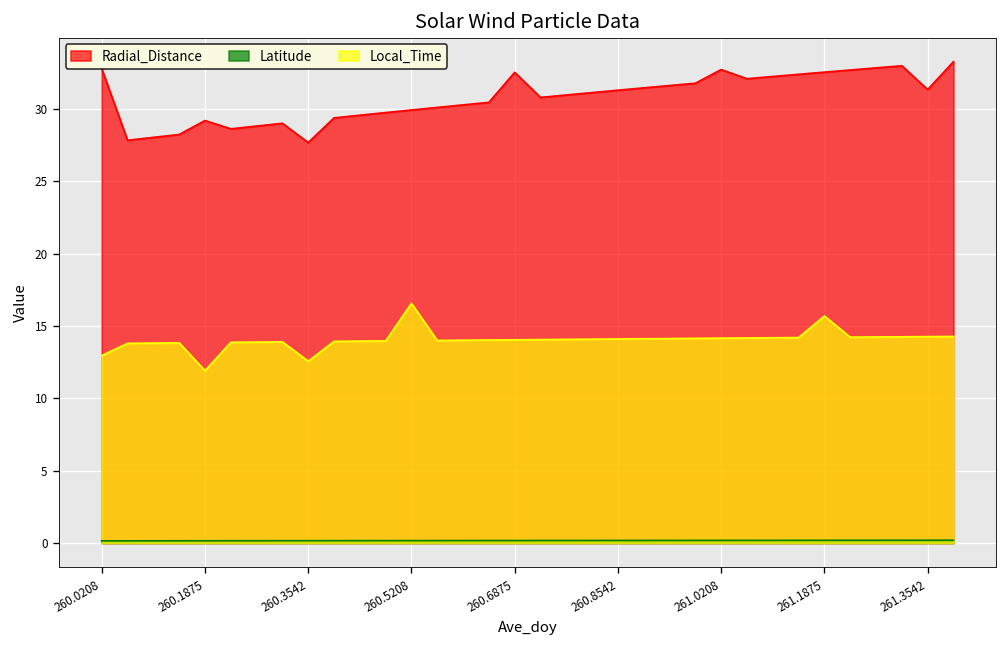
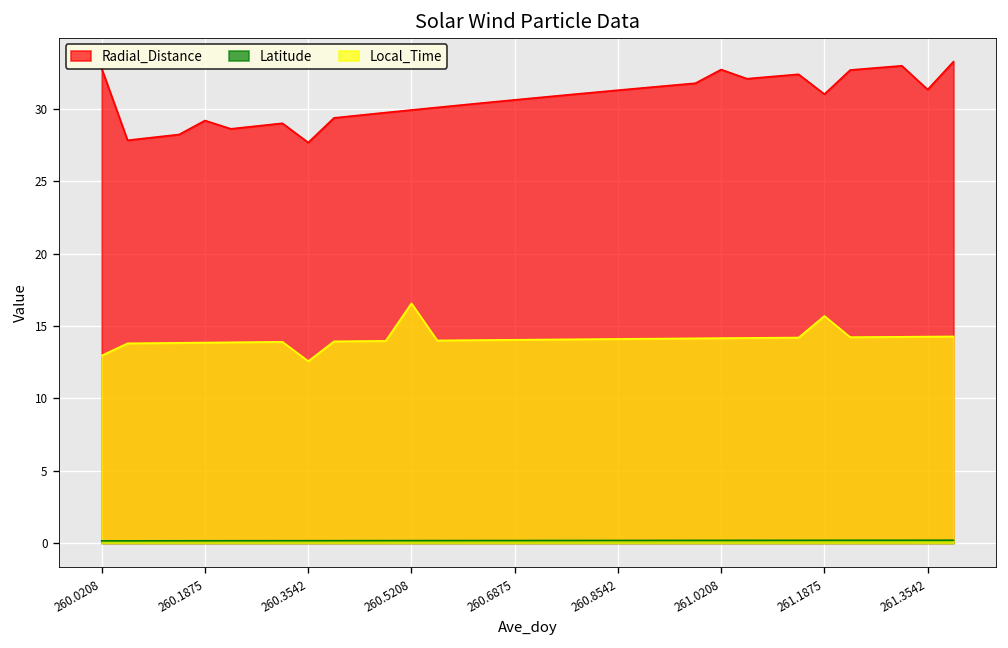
Local_Time, 260.1875: 11.9 -> 13.8
Radial_Distance, 260.6875: 32.5 -> 30.6
Radial_Distance, 261.1875: 32.5 -> 31.0
